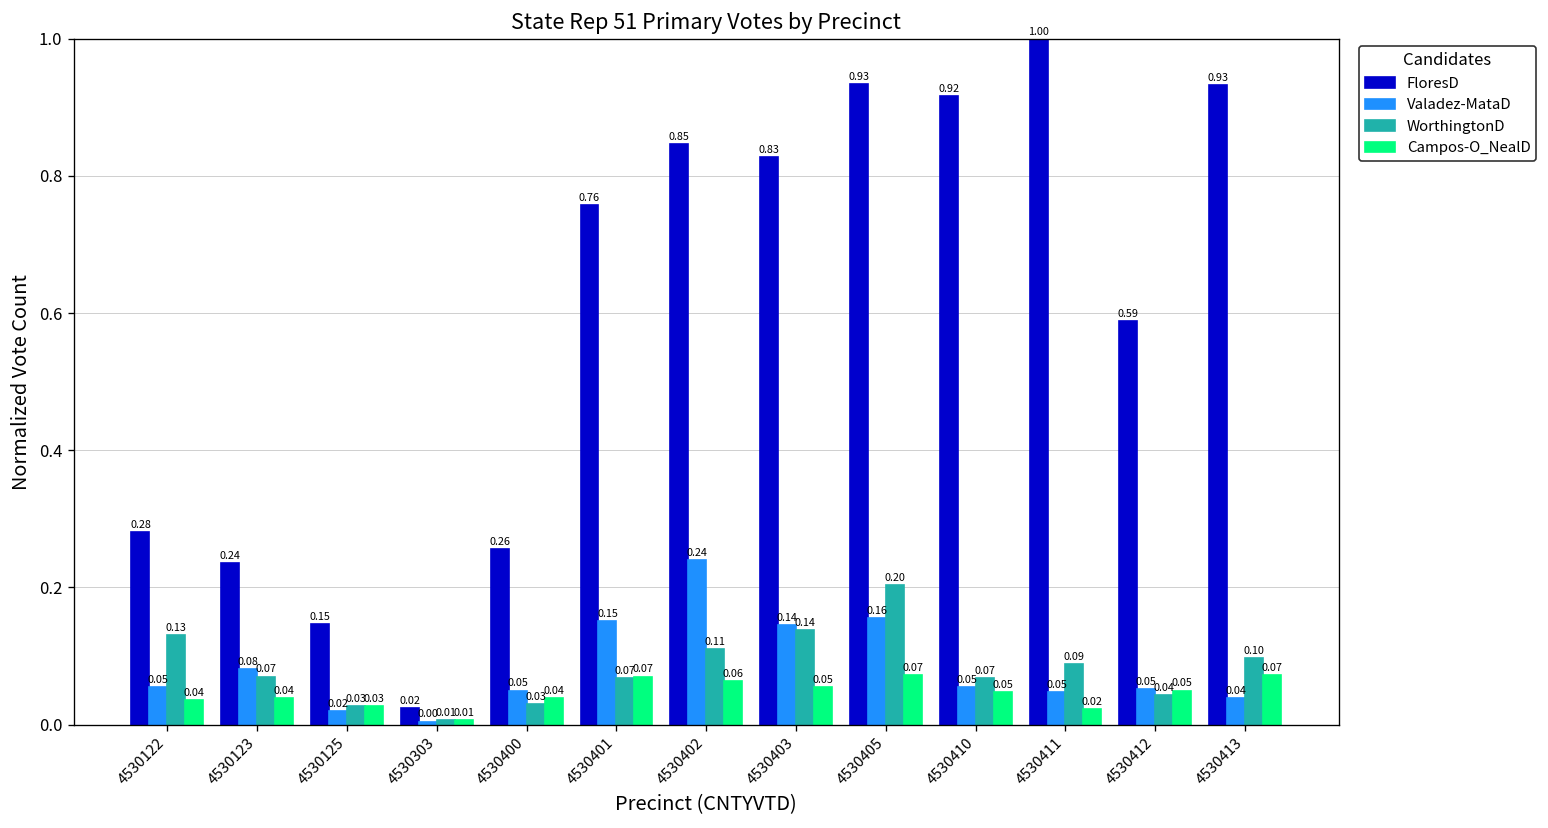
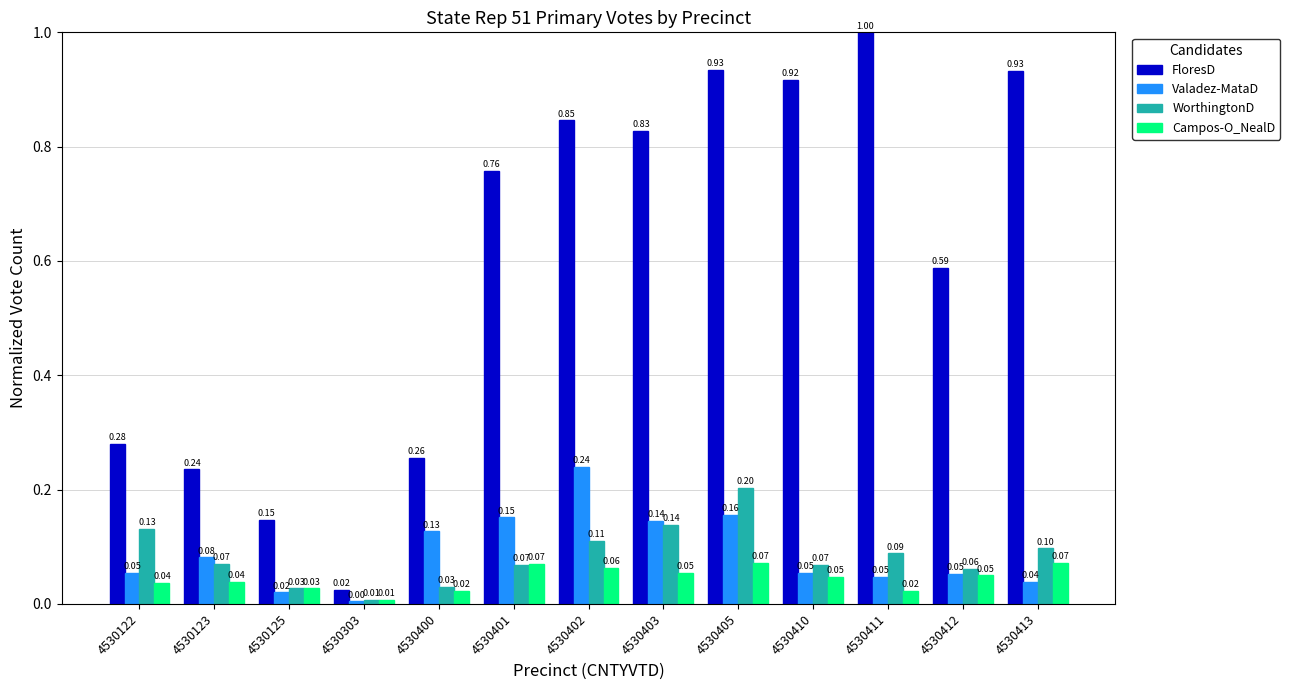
Valadez-MataD, 4530400: 0.05 -> 0.13
Campos-O_NealD, 4530400: 0.04 -> 0.02
WorthingtonD, 4530412: 0.04 -> 0.06
